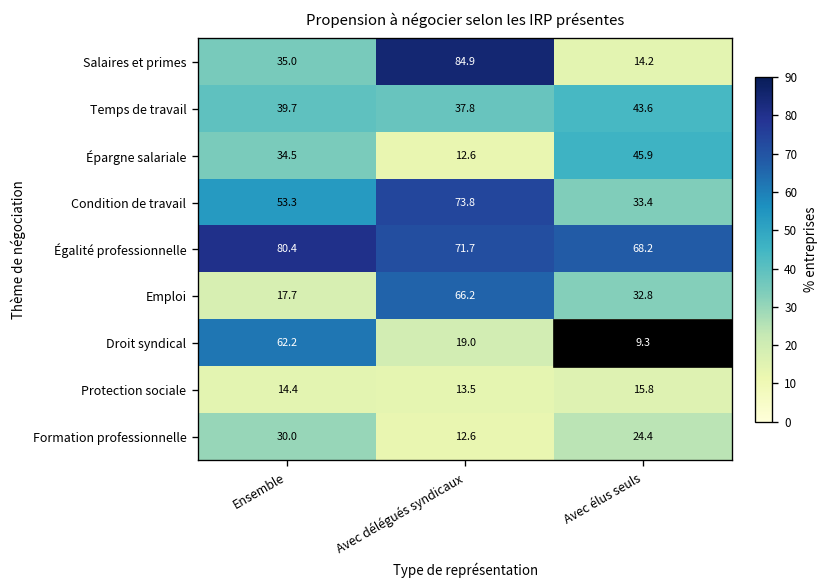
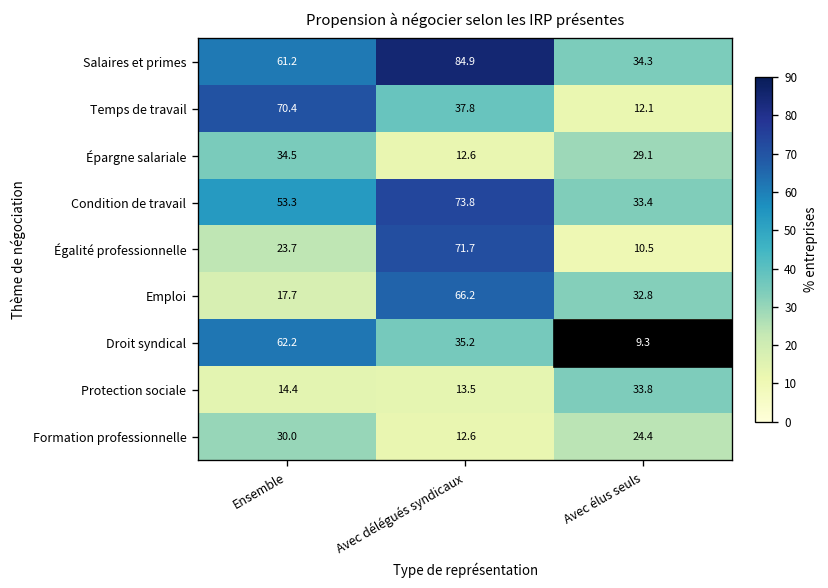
Salaires et primes, Ensemble: 35.0 -> 61.2
Salaires et primes, Avec élus seuls: 14.2 -> 34.3
Temps de travail, Ensemble: 39.7 -> 70.4
Temps de travail, Avec élus seuls: 43.6 -> 12.1
Épargne salariale, Avec élus seuls: 45.9 -> 29.1
Égalité professionnelle, Ensemble: 80.4 -> 23.7
Égalité professionnelle, Avec élus seuls: 68.2 -> 10.5
Droit syndical, Avec délégués syndicaux: 19.0 -> 35.2
Protection sociale, Avec élus seuls: 15.8 -> 33.8
